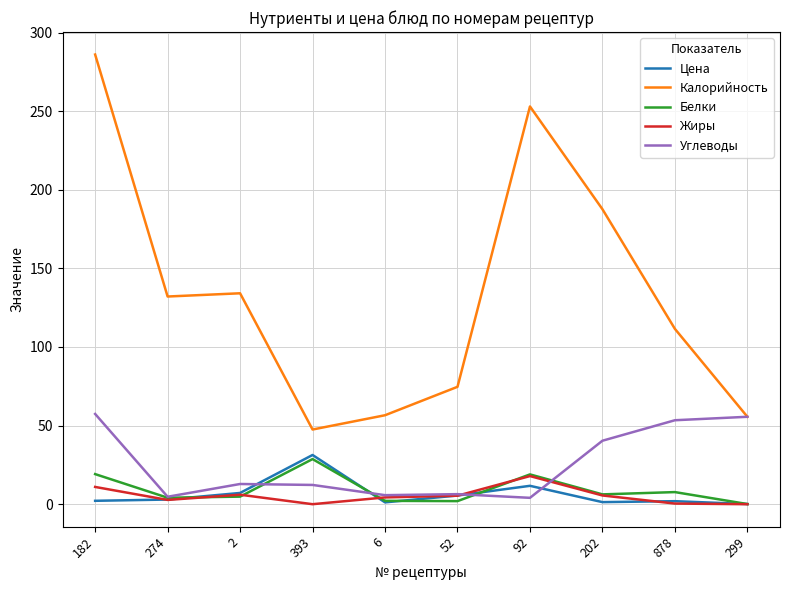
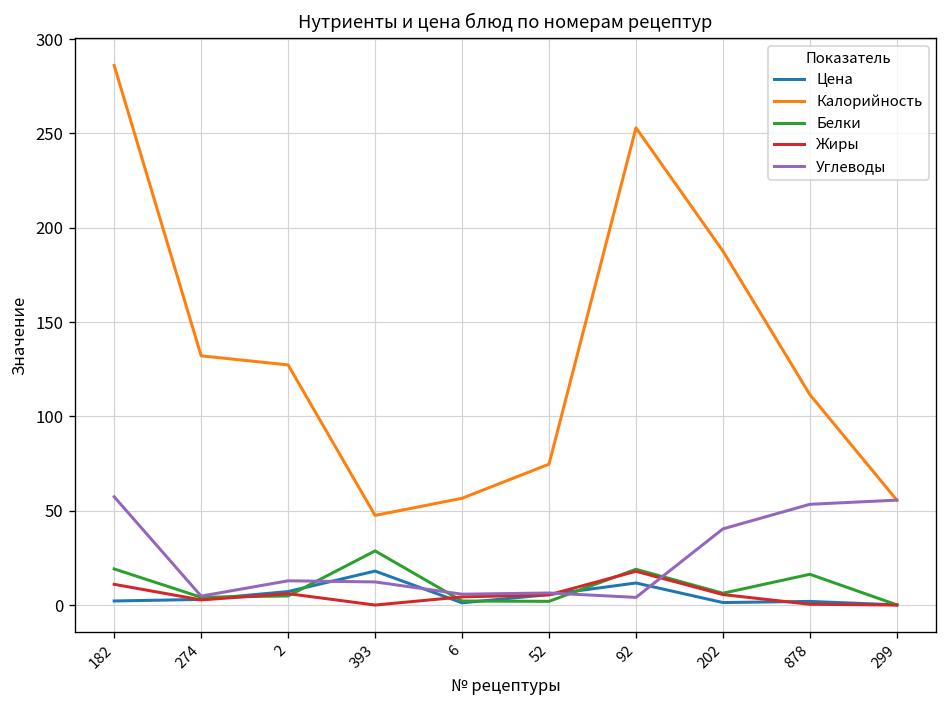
Калорийность, 2: 134 -> 127
Цена, 393: 31 -> 18
Белки, 878: 8 -> 16
